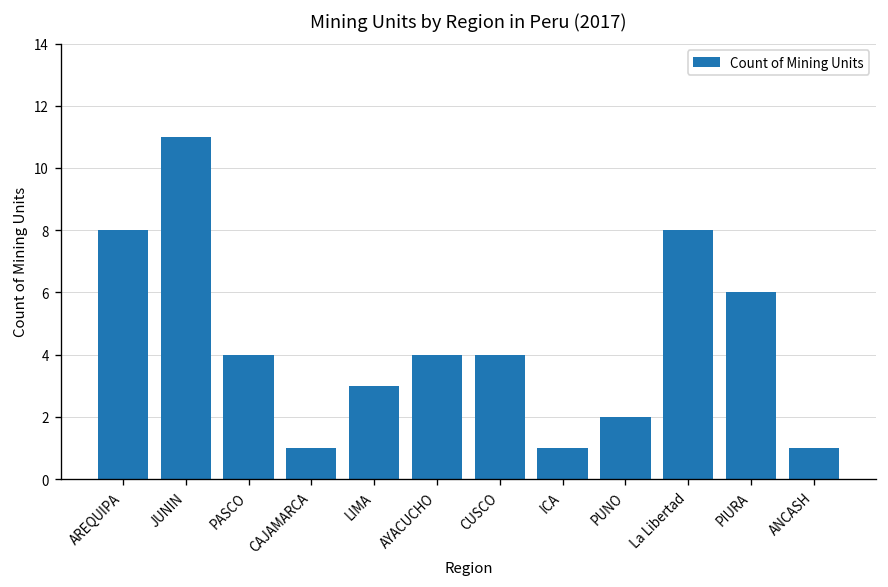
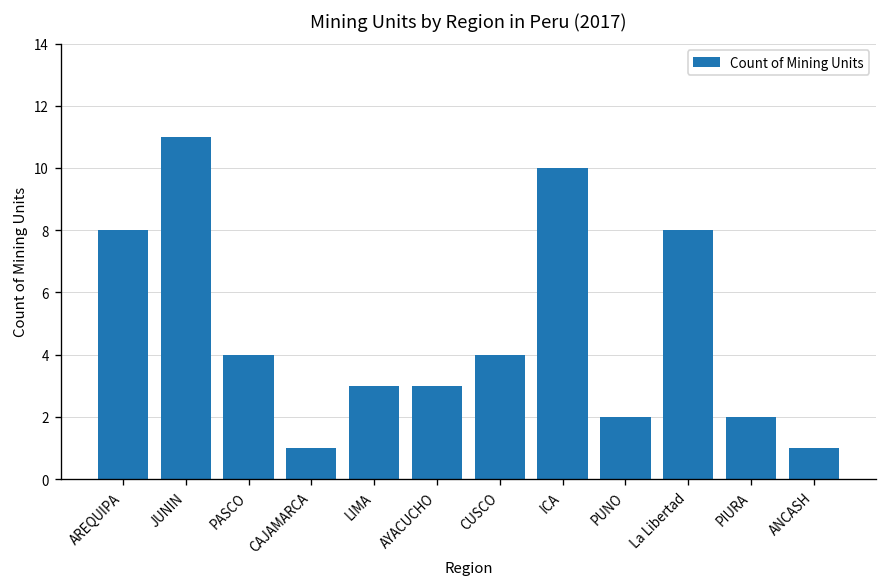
AYACUCHO: 4 -> 3
ICA: 1 -> 10
PIURA: 6 -> 2
